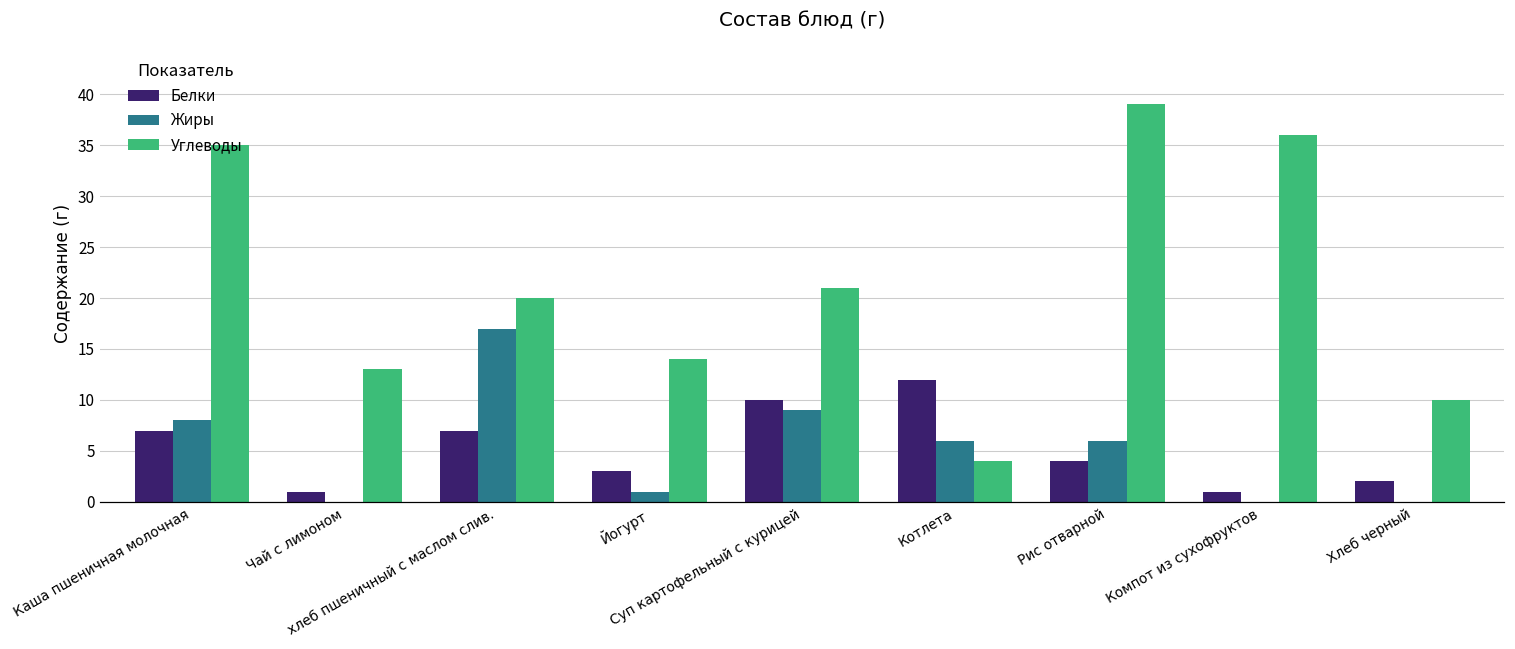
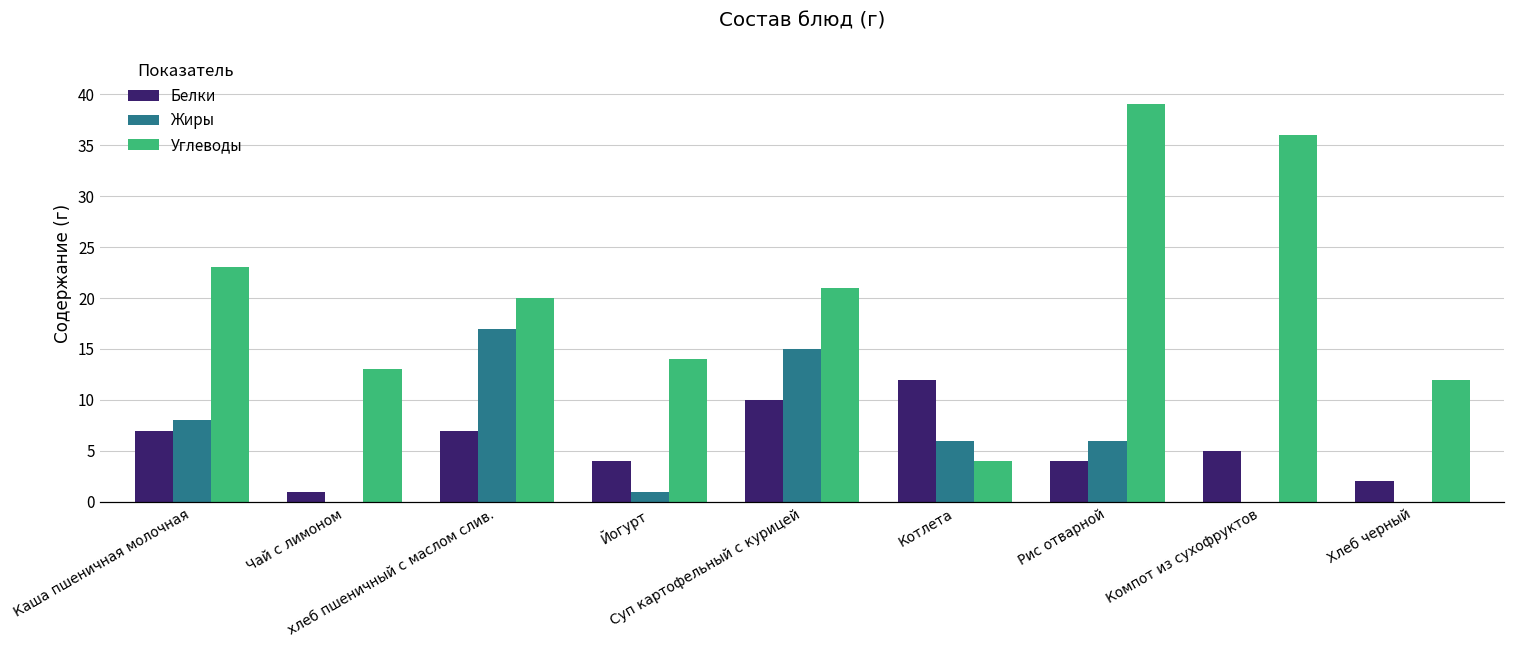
Углеводы, Каша пшеничная молочная: 35 -> 23
Белки, Йогурт: 3 -> 4
Жиры, Суп картофельный с курицей: 9 -> 15
Белки, Компот из сухофруктов: 1 -> 5
Углеводы, Хлеб черный: 10 -> 12
